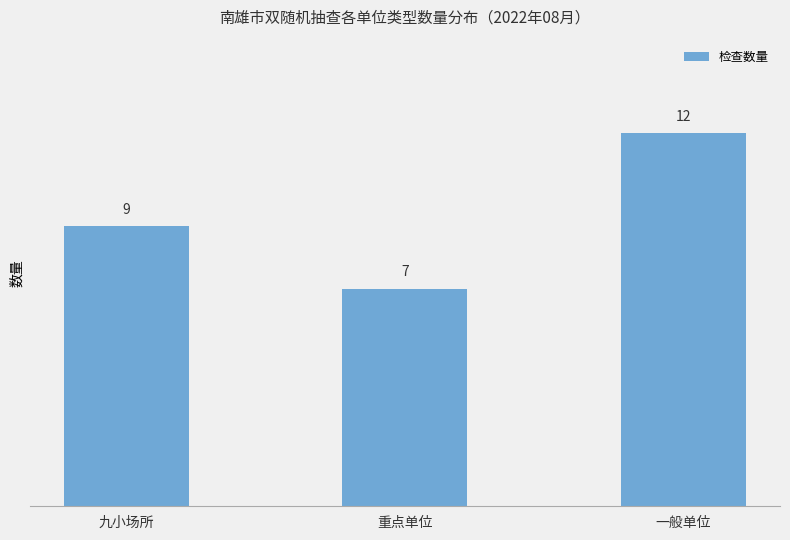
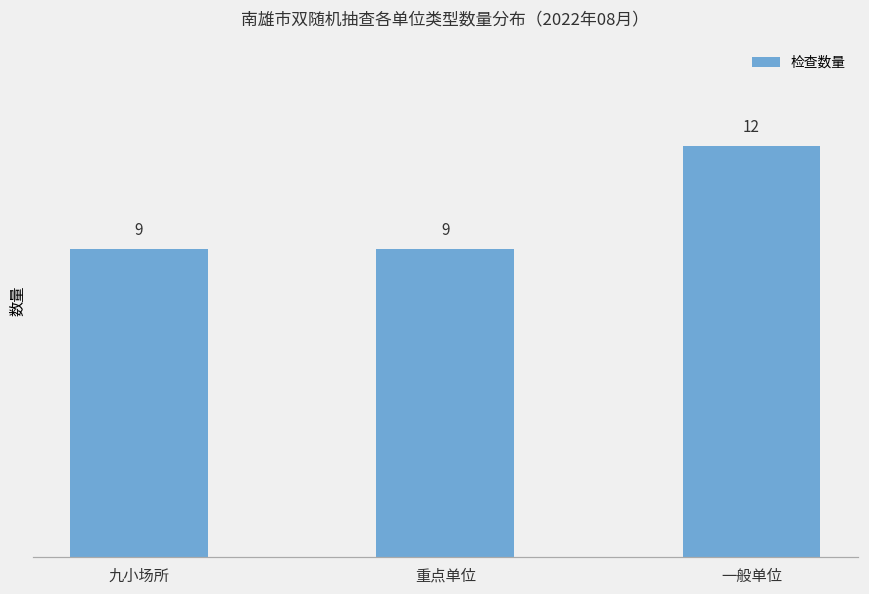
重点单位: 7 -> 9
